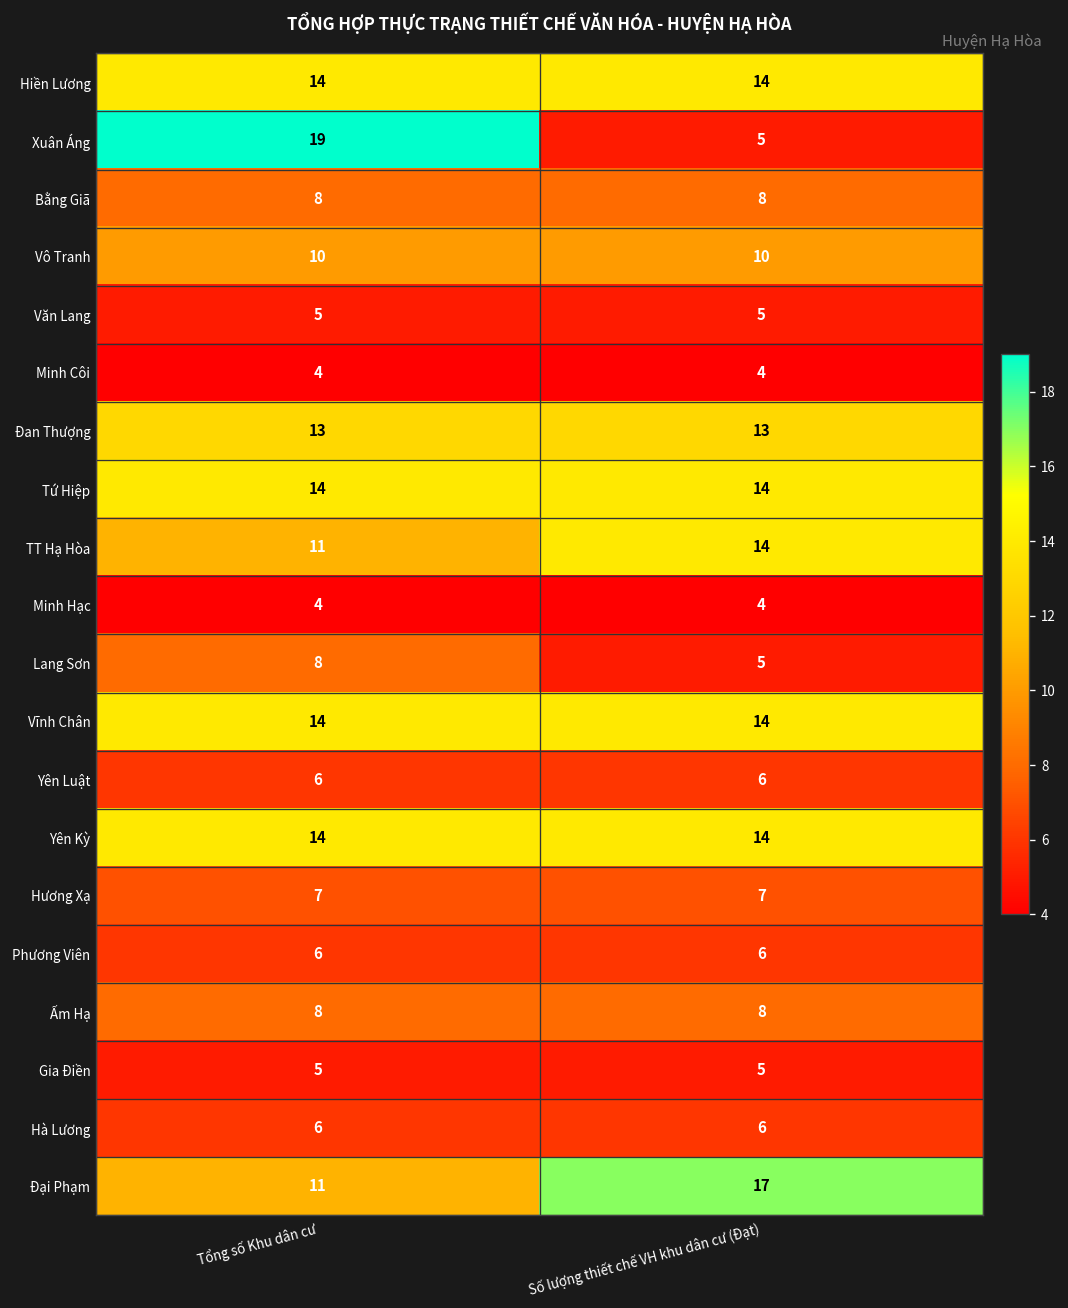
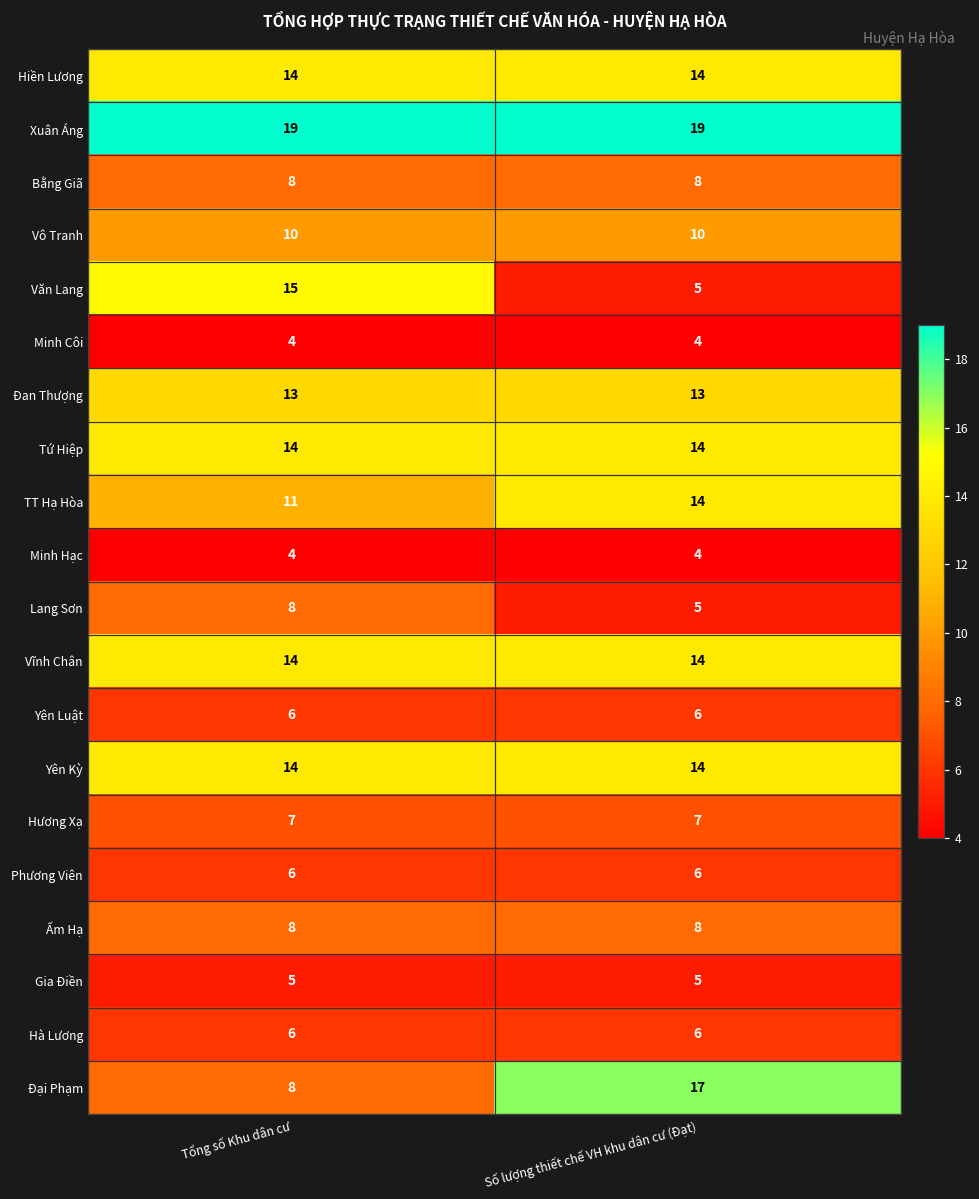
Xuân Áng, Số lượng thiết chế VH khu dân cư (Đạt): 5 -> 19
Văn Lang, Tổng số Khu dân cư: 5 -> 15
Đại Phạm, Tổng số Khu dân cư: 11 -> 8
